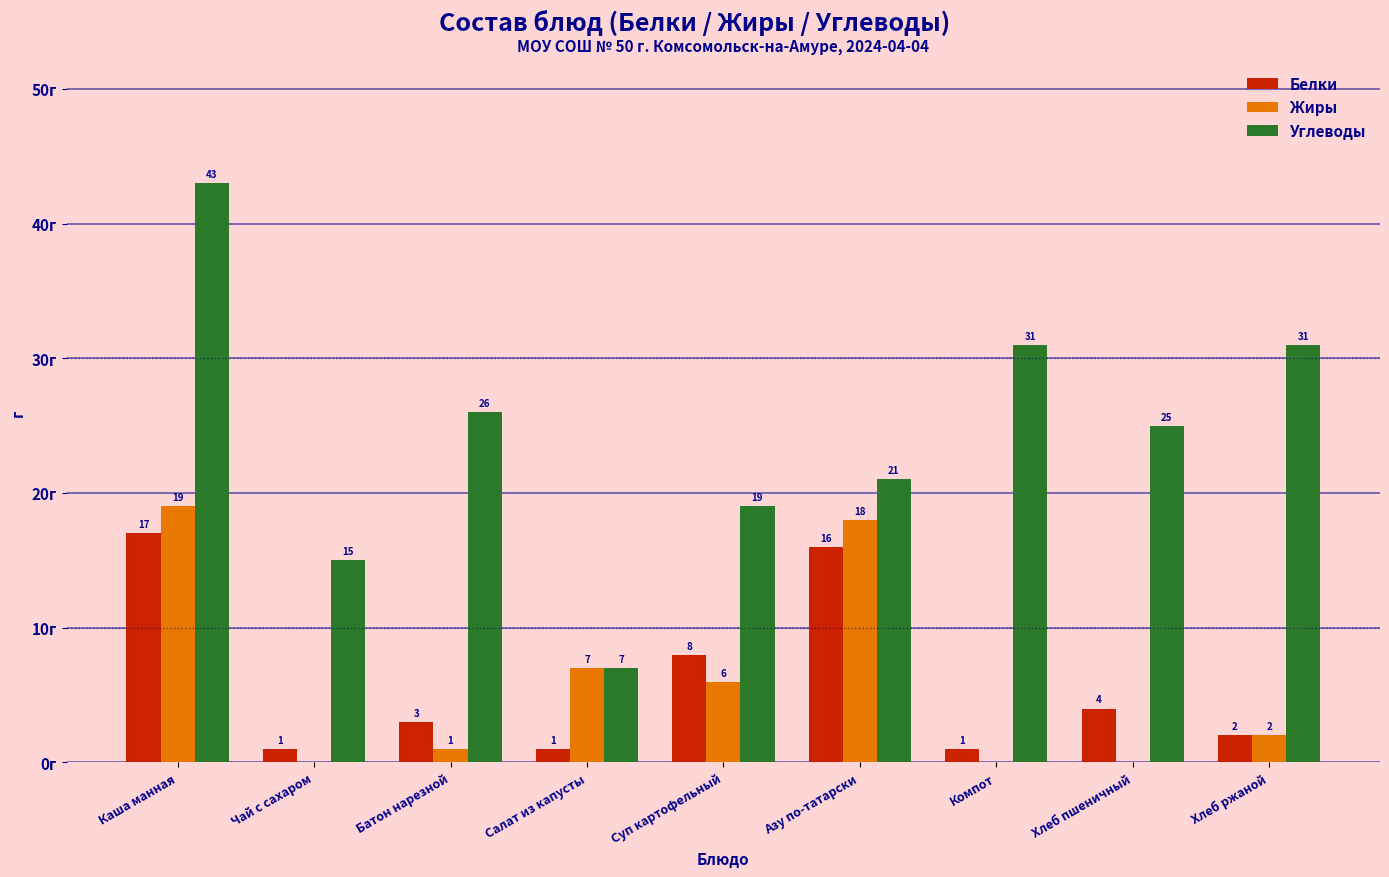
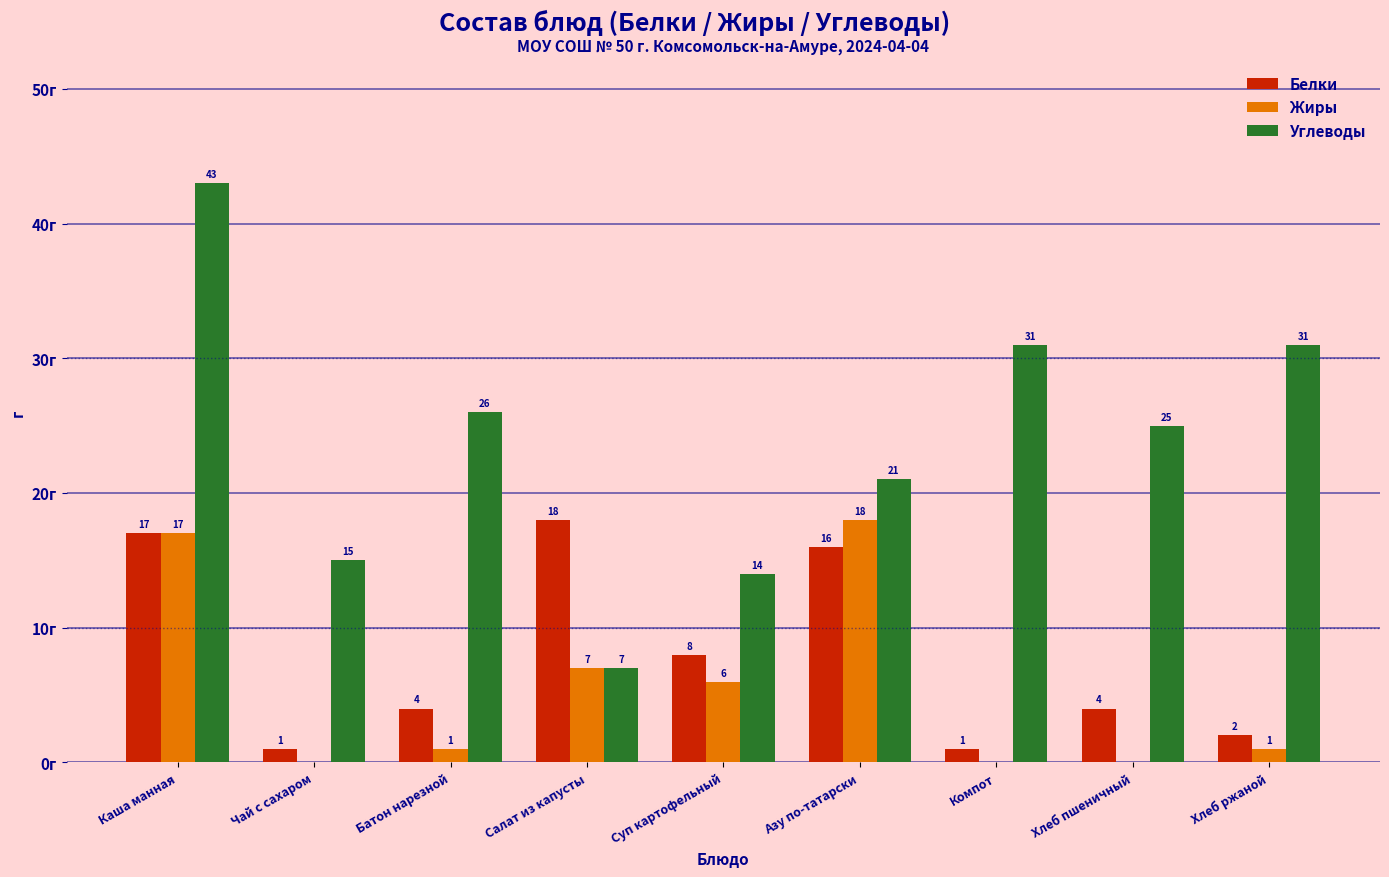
Жиры, Каша манная: 19 -> 17
Белки, Батон нарезной: 3 -> 4
Белки, Салат из капусты: 1 -> 18
Углеводы, Суп картофельный: 19 -> 14
Жиры, Хлеб ржаной: 2 -> 1
